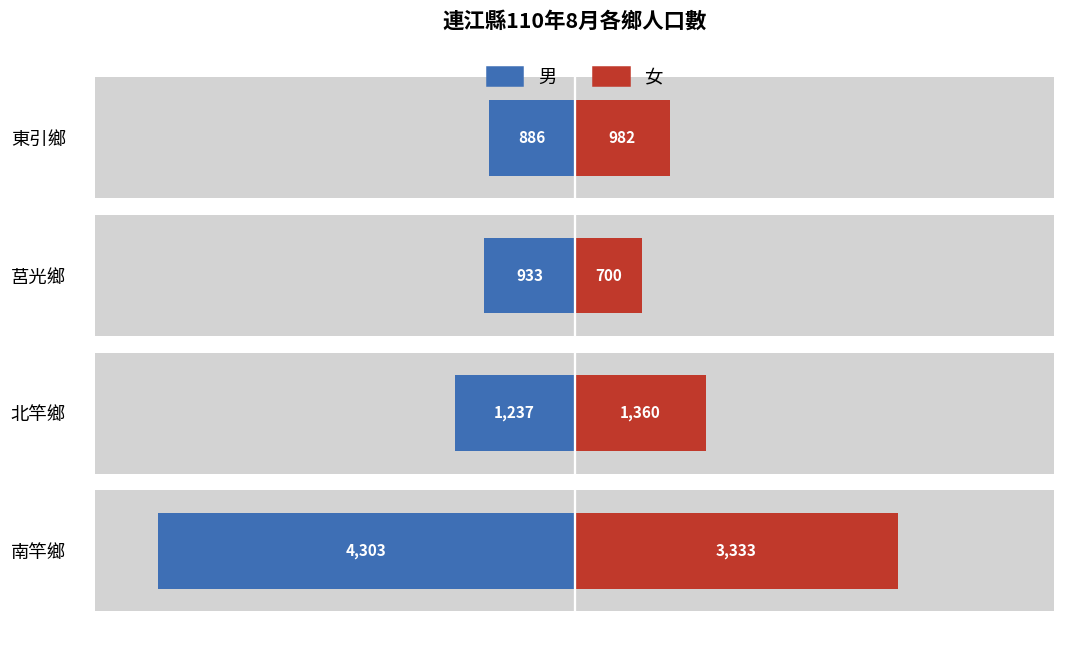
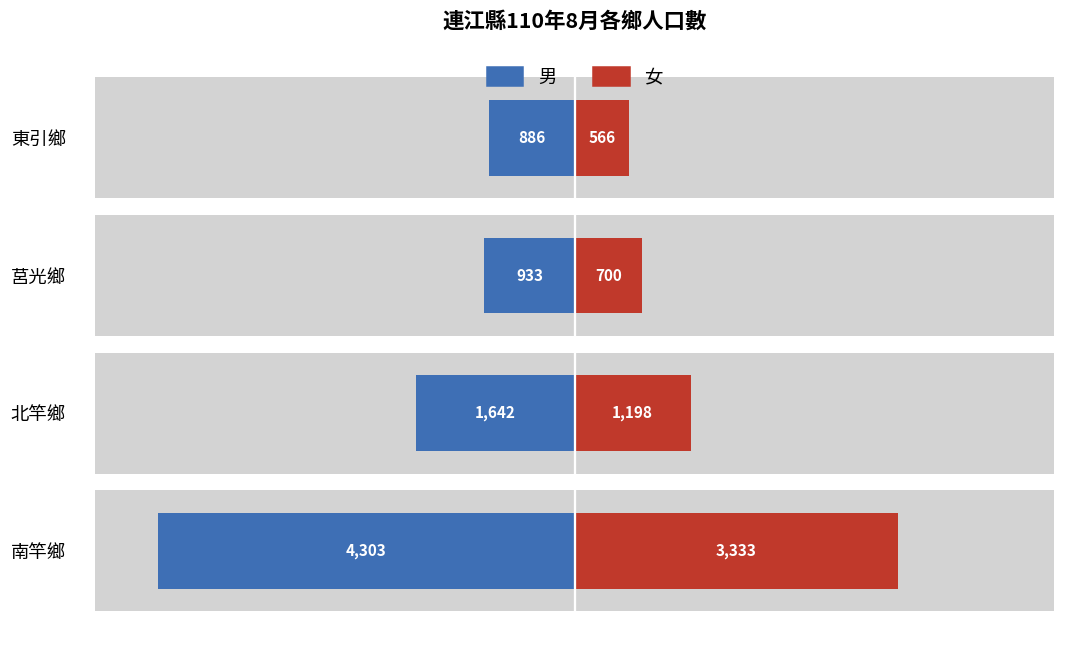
女, 東引鄉: 982 -> 566
男, 北竿鄉: 1,237 -> 1,642
女, 北竿鄉: 1,360 -> 1,198
